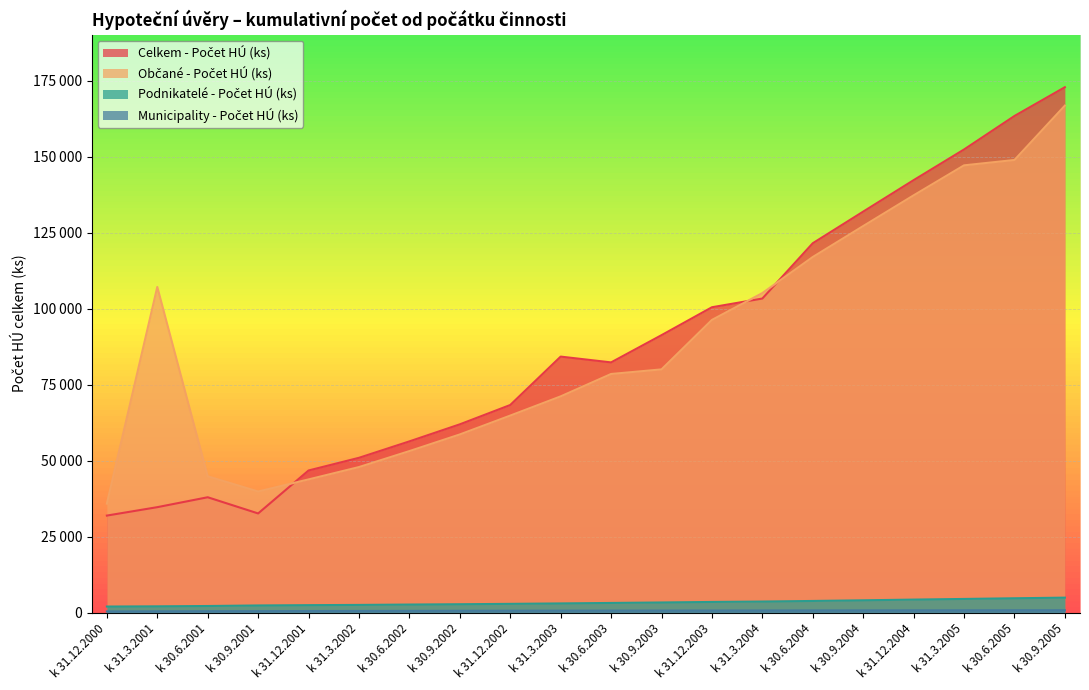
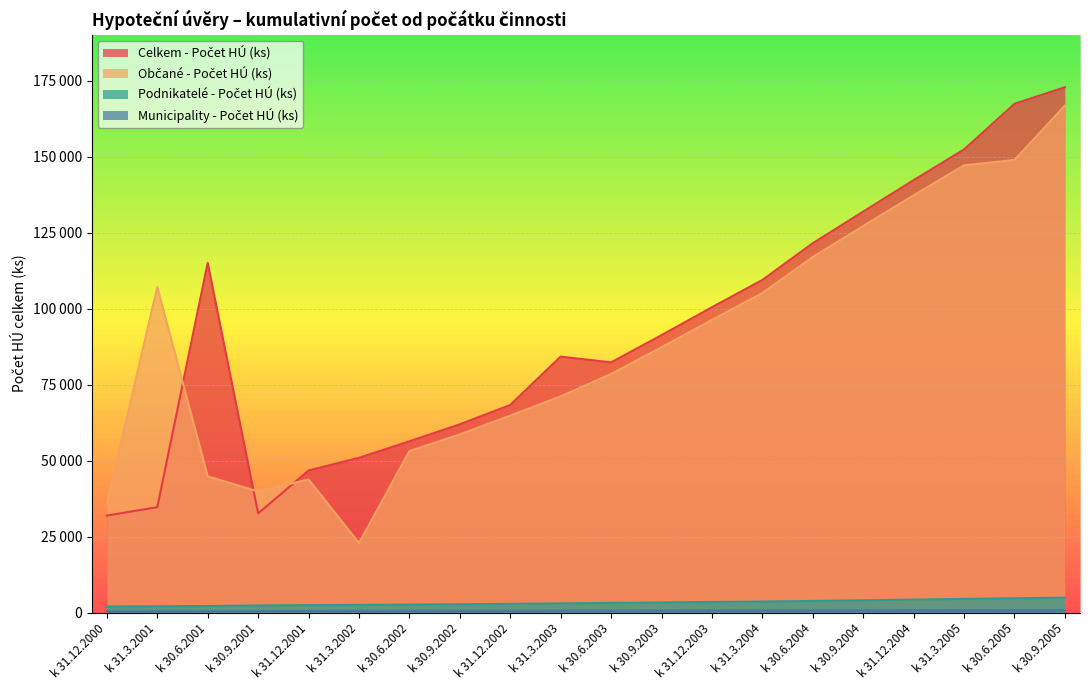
Celkem - Počet HÚ (ks), k 30.6.2001: 38000 -> 115000
Občané - Počet HÚ (ks), k 31.3.2002: 48000 -> 23000
Občané - Počet HÚ (ks), k 30.9.2003: 80000 -> 87000
Celkem - Počet HÚ (ks), k 31.3.2004: 103000 -> 109000
Celkem - Počet HÚ (ks), k 30.6.2005: 163000 -> 167000
